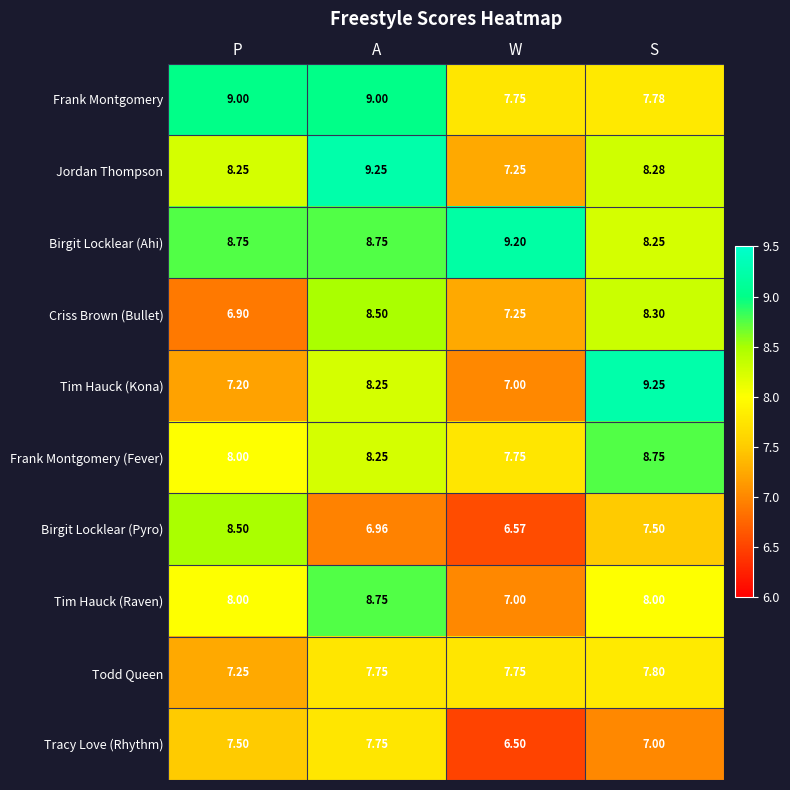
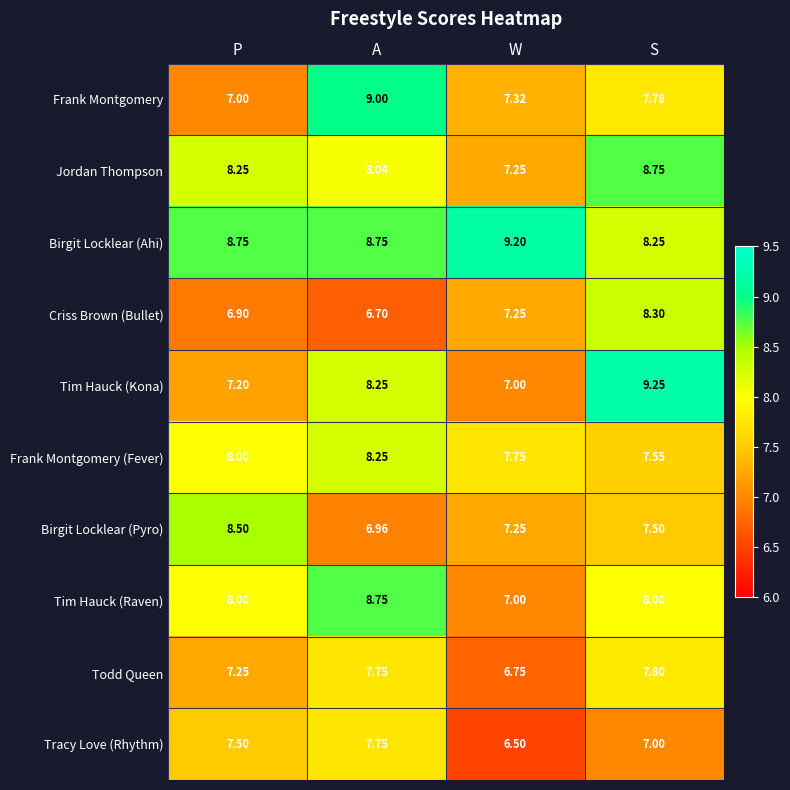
Frank Montgomery, P: 9.00 -> 7.00
Frank Montgomery, W: 7.75 -> 7.32
Jordan Thompson, A: 9.25 -> 8.04
Jordan Thompson, S: 8.28 -> 8.75
Criss Brown (Bullet), A: 8.50 -> 6.70
Frank Montgomery (Fever), S: 8.75 -> 7.55
Birgit Locklear (Pyro), W: 6.57 -> 7.25
Todd Queen, W: 7.75 -> 6.75
